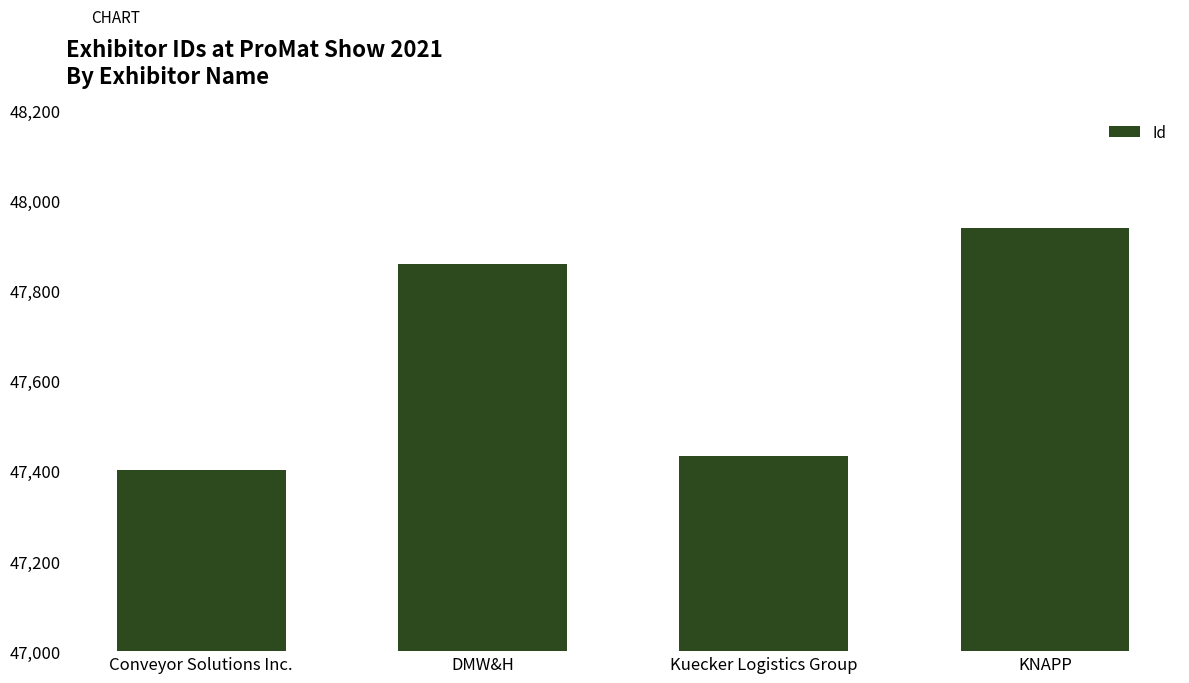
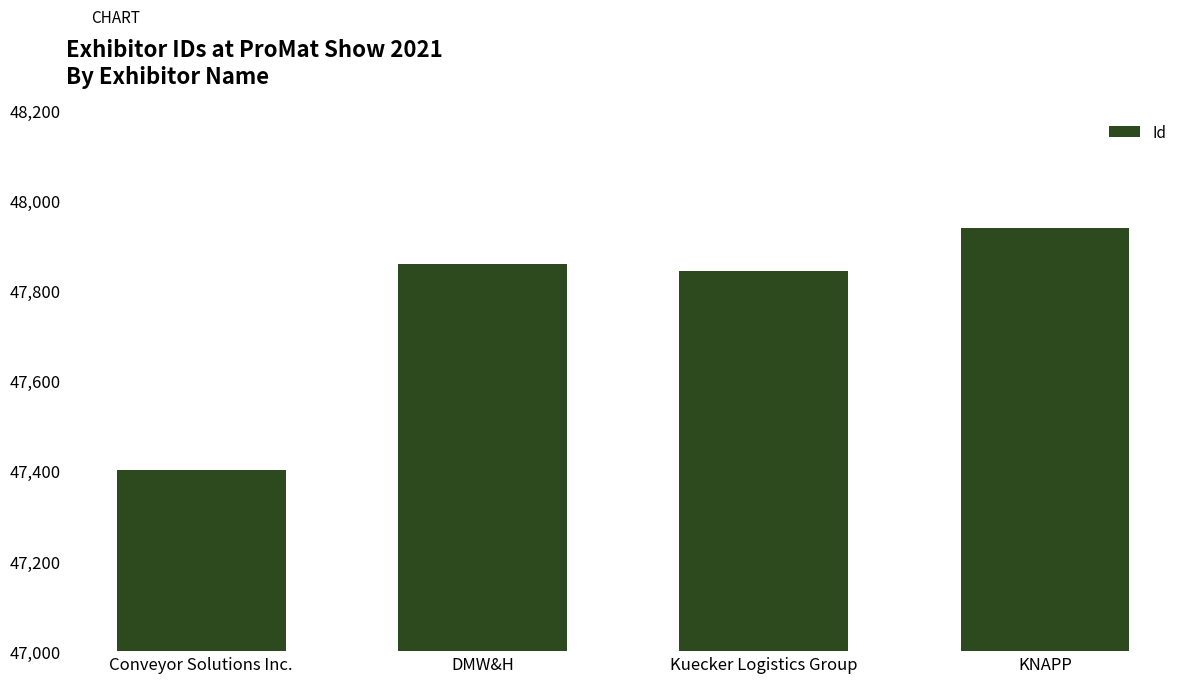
Kuecker Logistics Group: 47,430 -> 47,840
